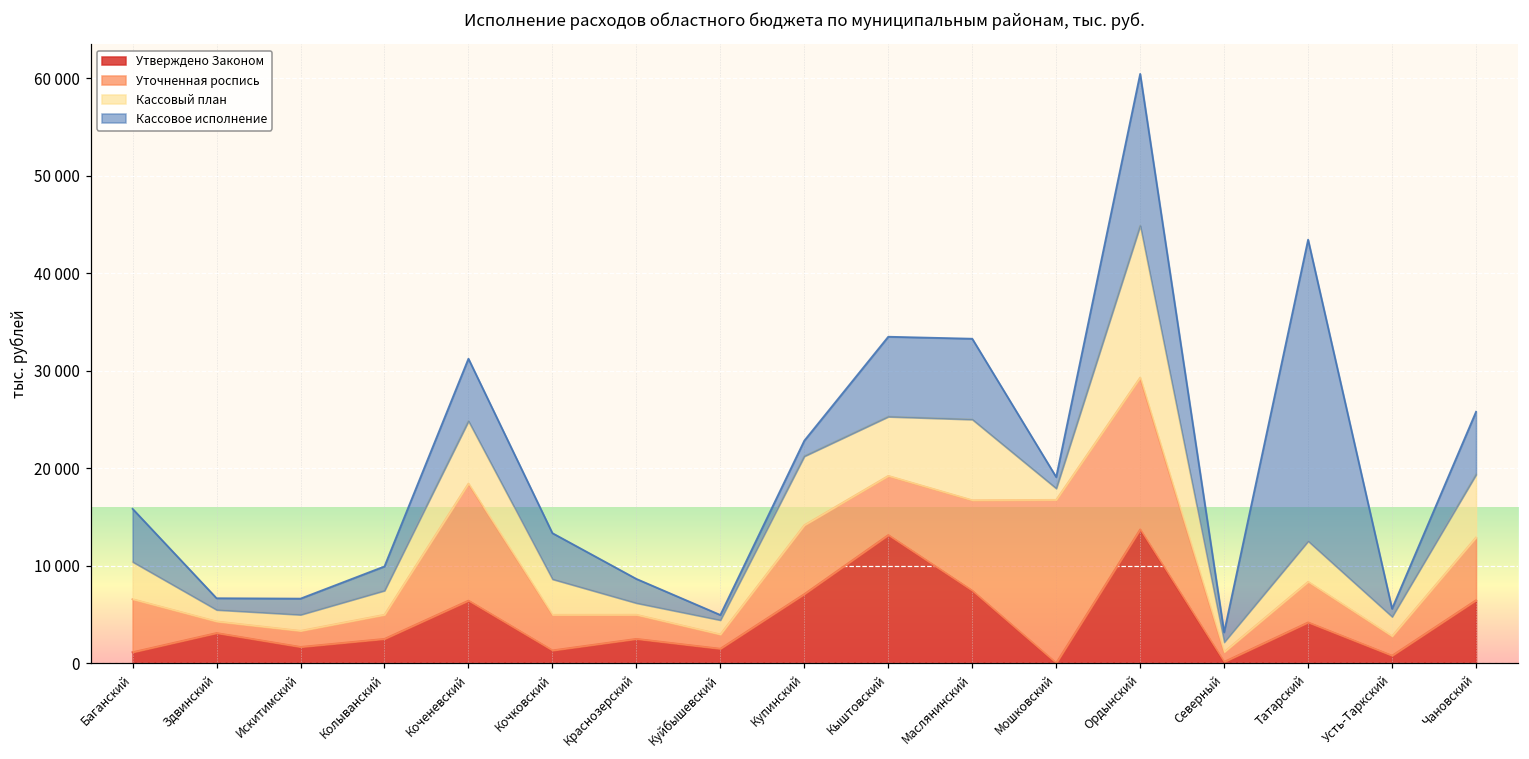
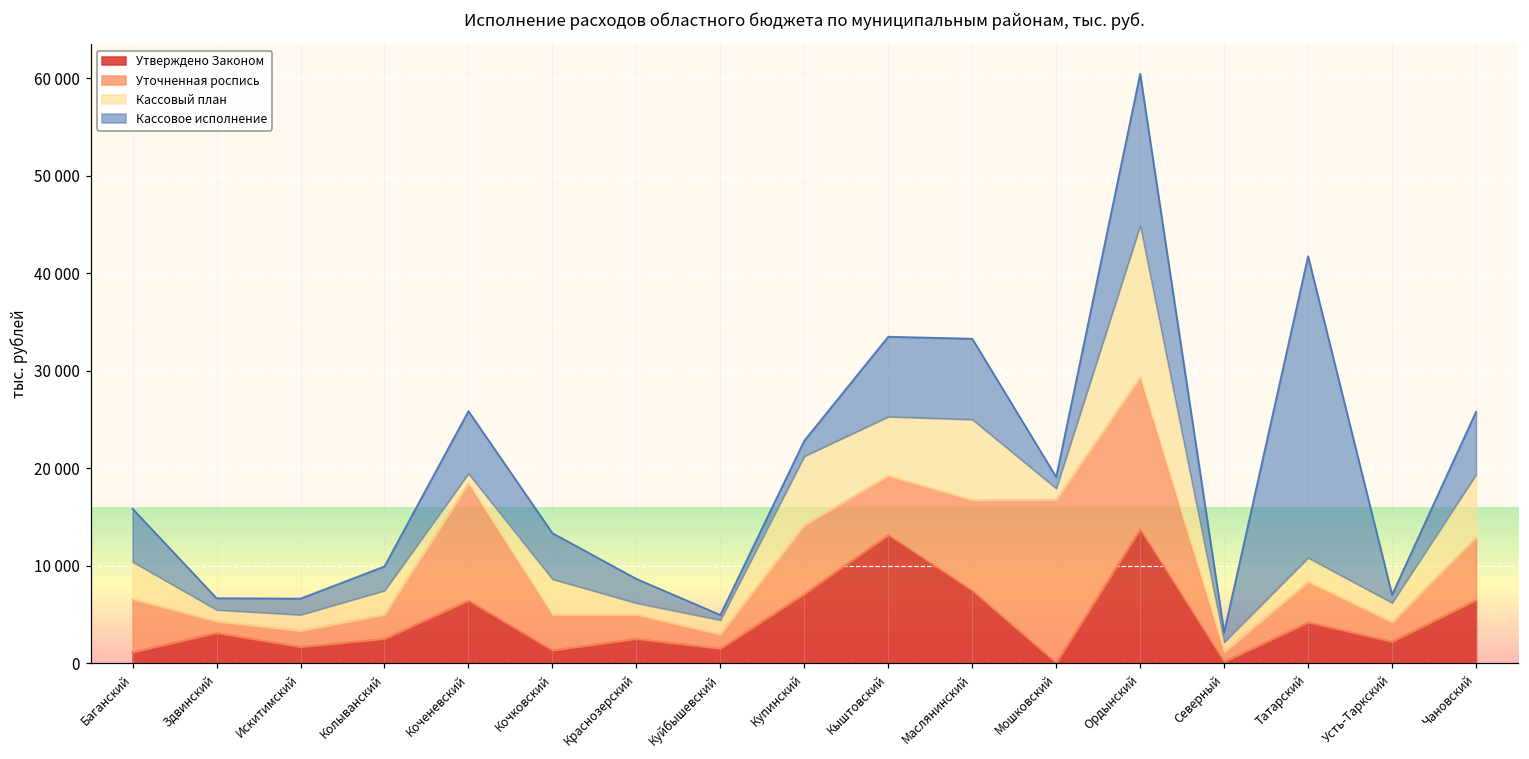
Кассовый план, Коченевский: 6000 -> 1000
Кассовый план, Татарский: 4000 -> 2000
Утверждено Законом, Усть-Таркский: 1000 -> 2000
